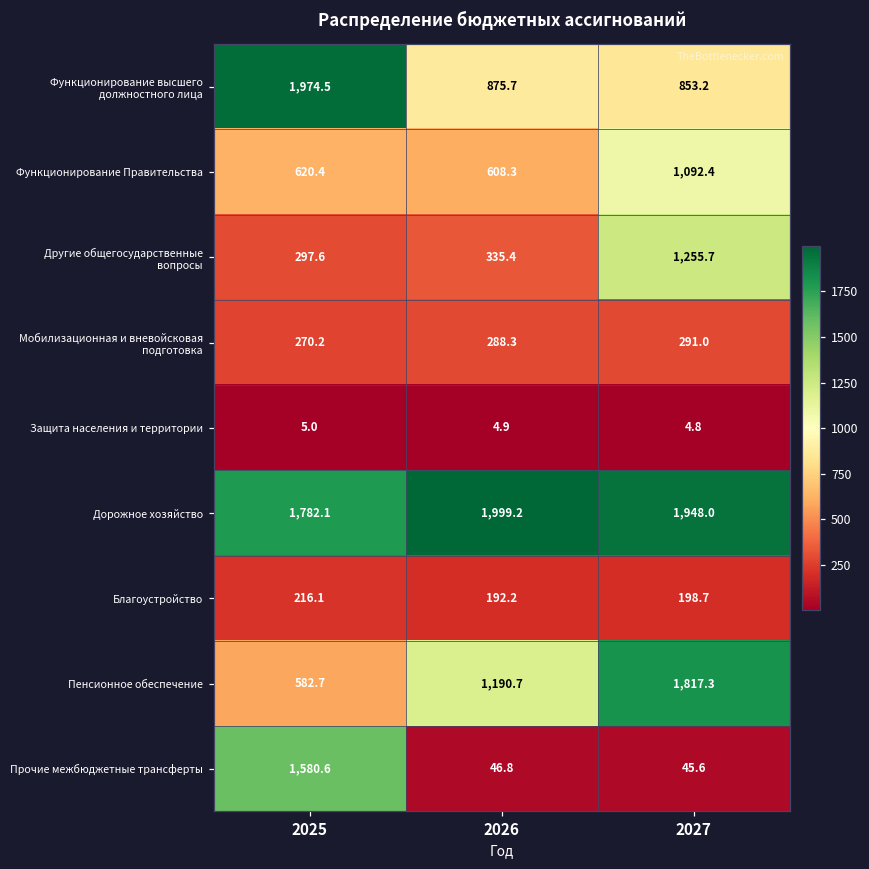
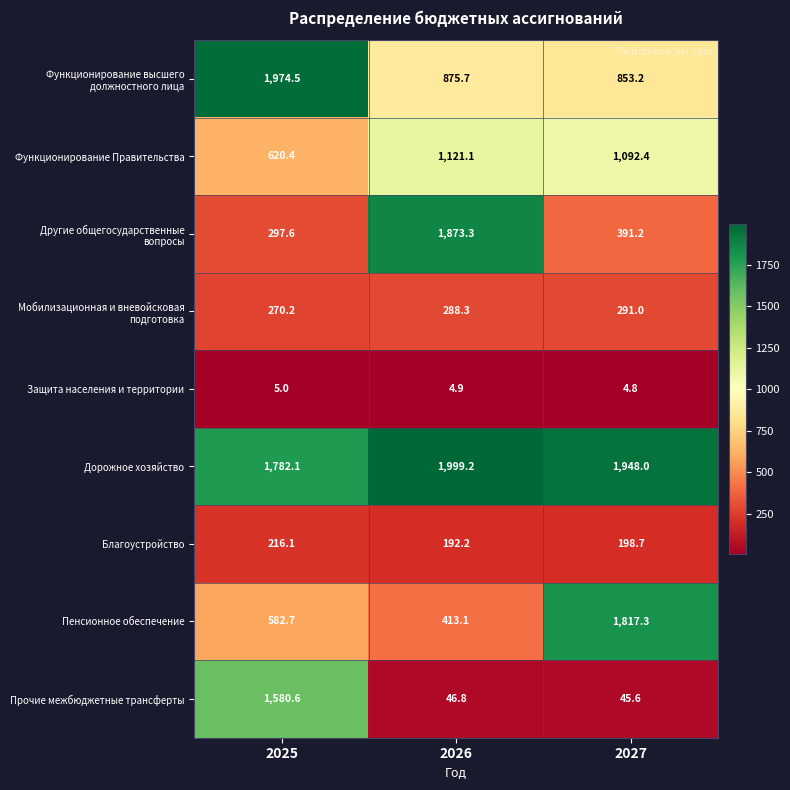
Функционирование Правительства, 2026: 608.3 -> 1,121.1
Другие общегосударственные вопросы, 2026: 335.4 -> 1,873.3
Другие общегосударственные вопросы, 2027: 1,255.7 -> 391.2
Пенсионное обеспечение, 2026: 1,190.7 -> 413.1
